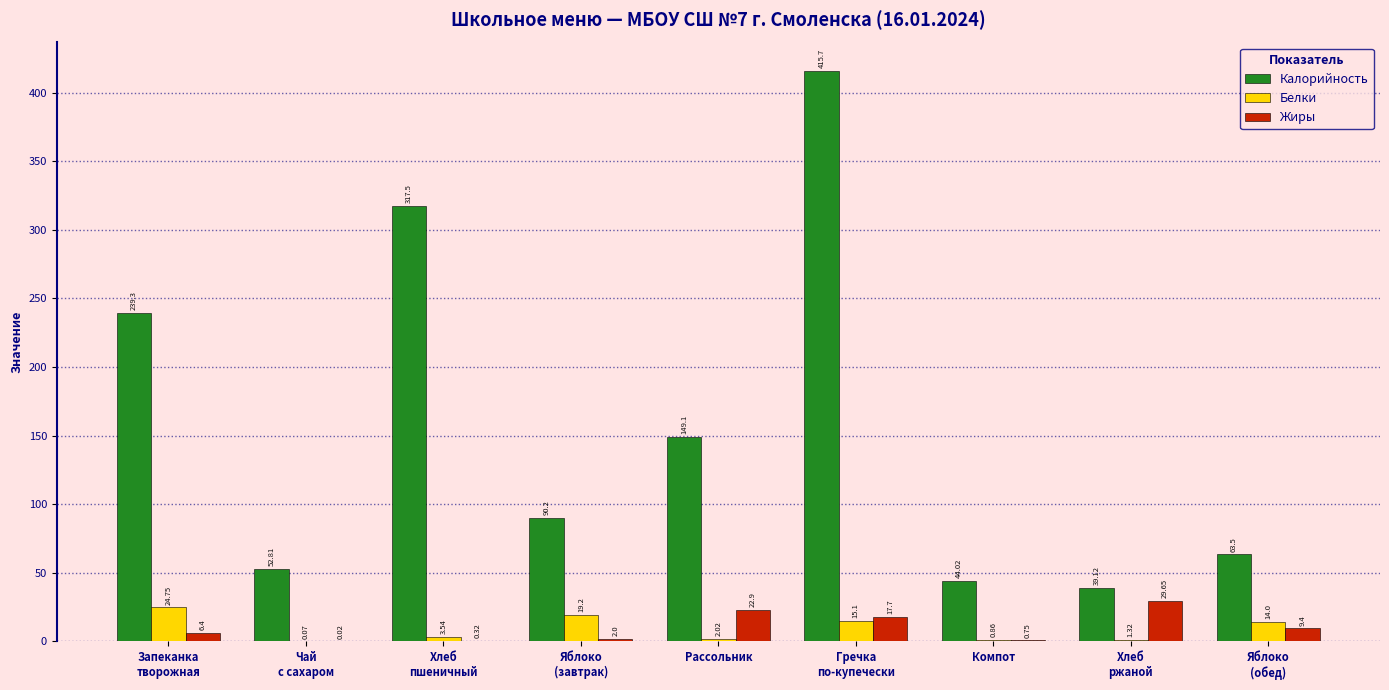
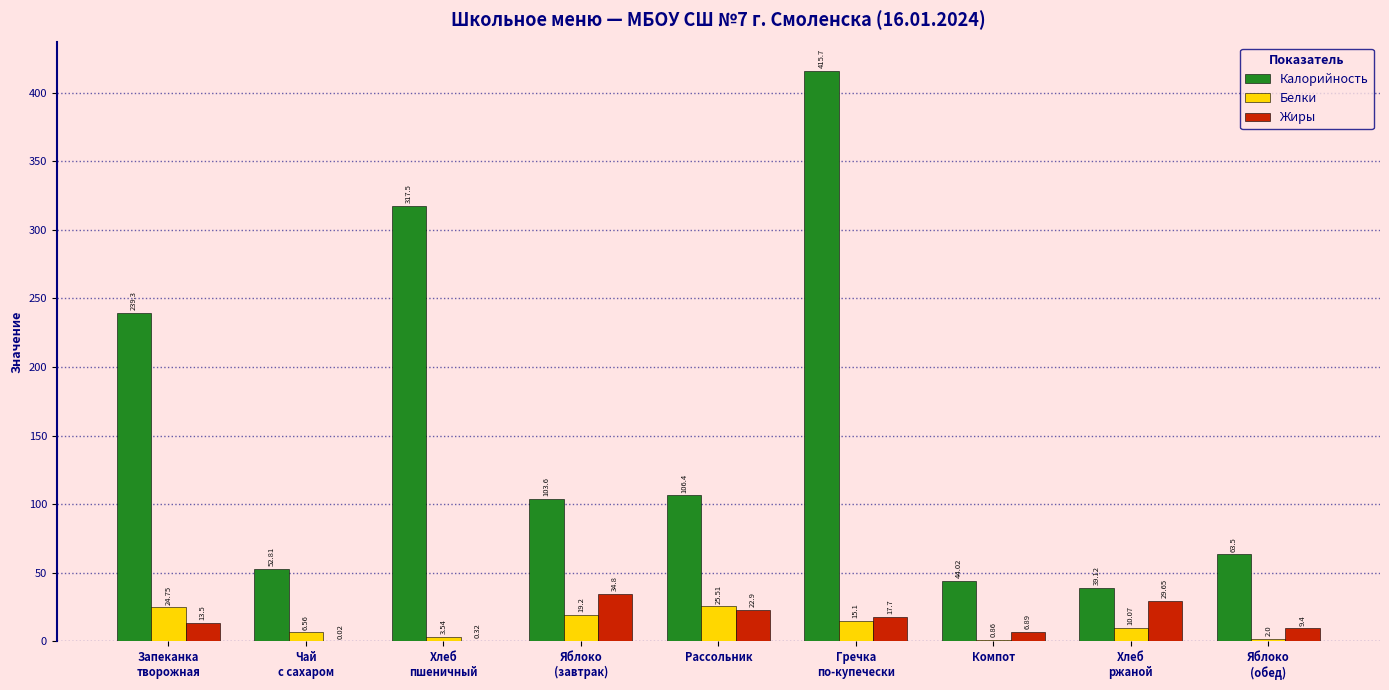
Жиры, Запеканка творожная: 6.4 -> 13.5
Белки, Чай с сахаром: 0.07 -> 6.56
Калорийность, Яблоко (завтрак): 90.2 -> 103.6
Жиры, Яблоко (завтрак): 2.0 -> 34.8
Калорийность, Рассольник: 149.1 -> 106.4
Белки, Рассольник: 2.02 -> 25.51
Жиры, Компот: 0.75 -> 6.89
Белки, Хлеб ржаной: 1.32 -> 10.07
Белки, Яблоко (обед): 14.0 -> 2.0
